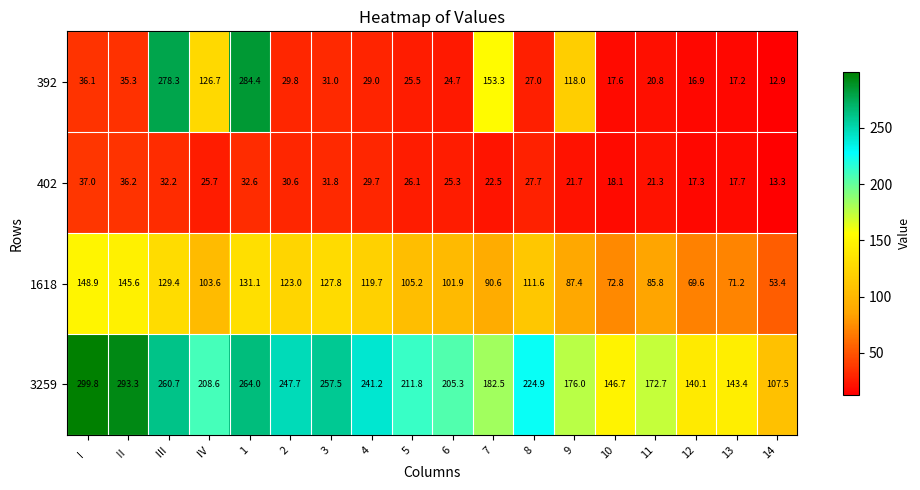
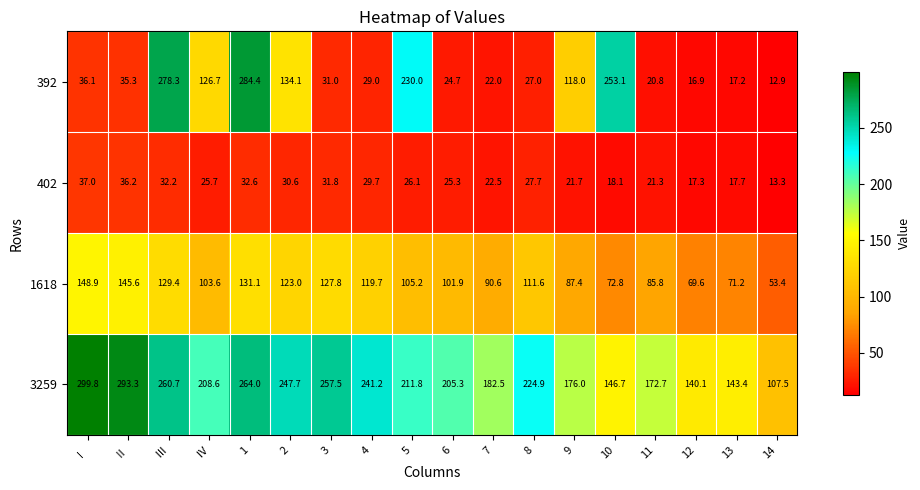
392, 2: 29.8 -> 134.1
392, 5: 25.5 -> 230.0
392, 7: 153.3 -> 22.0
392, 10: 17.6 -> 253.1
